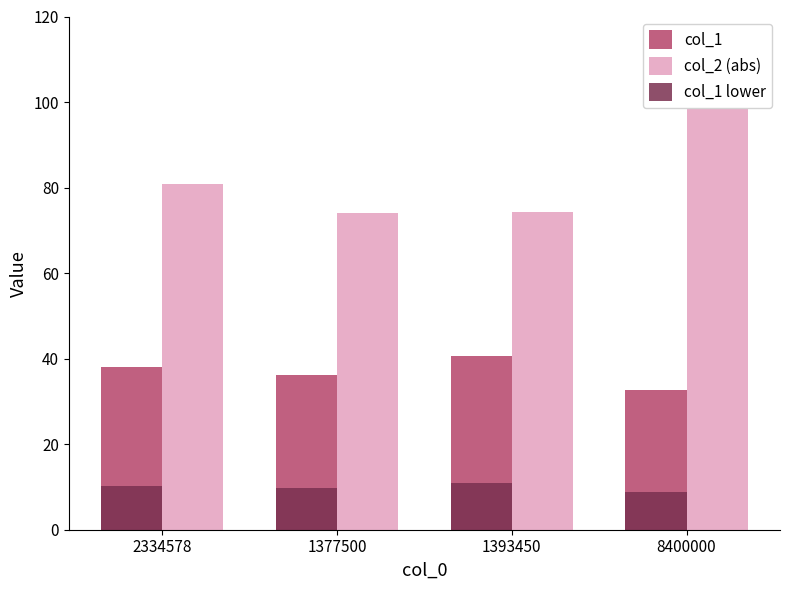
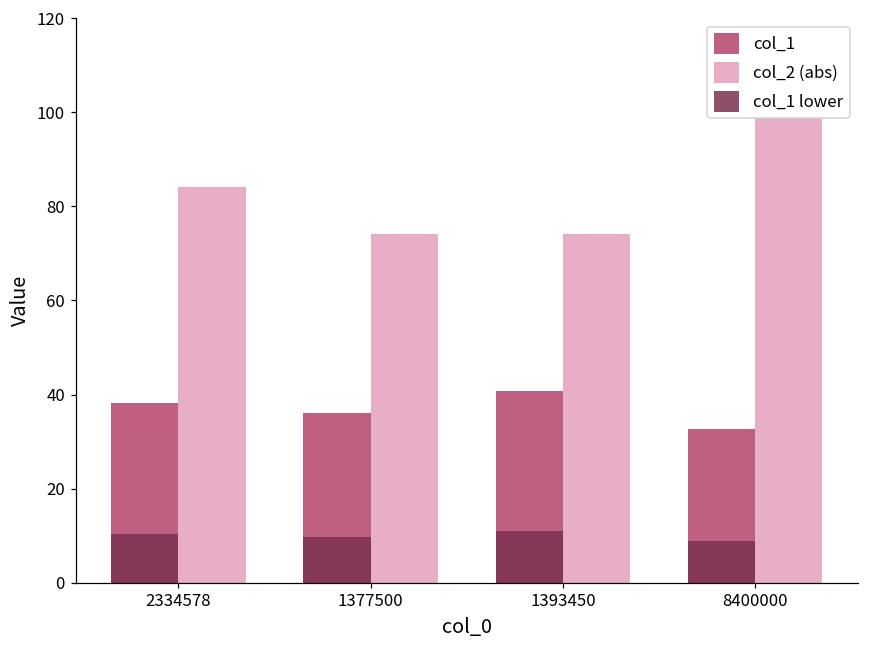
col_2 (abs), 2334578: 81 -> 84
